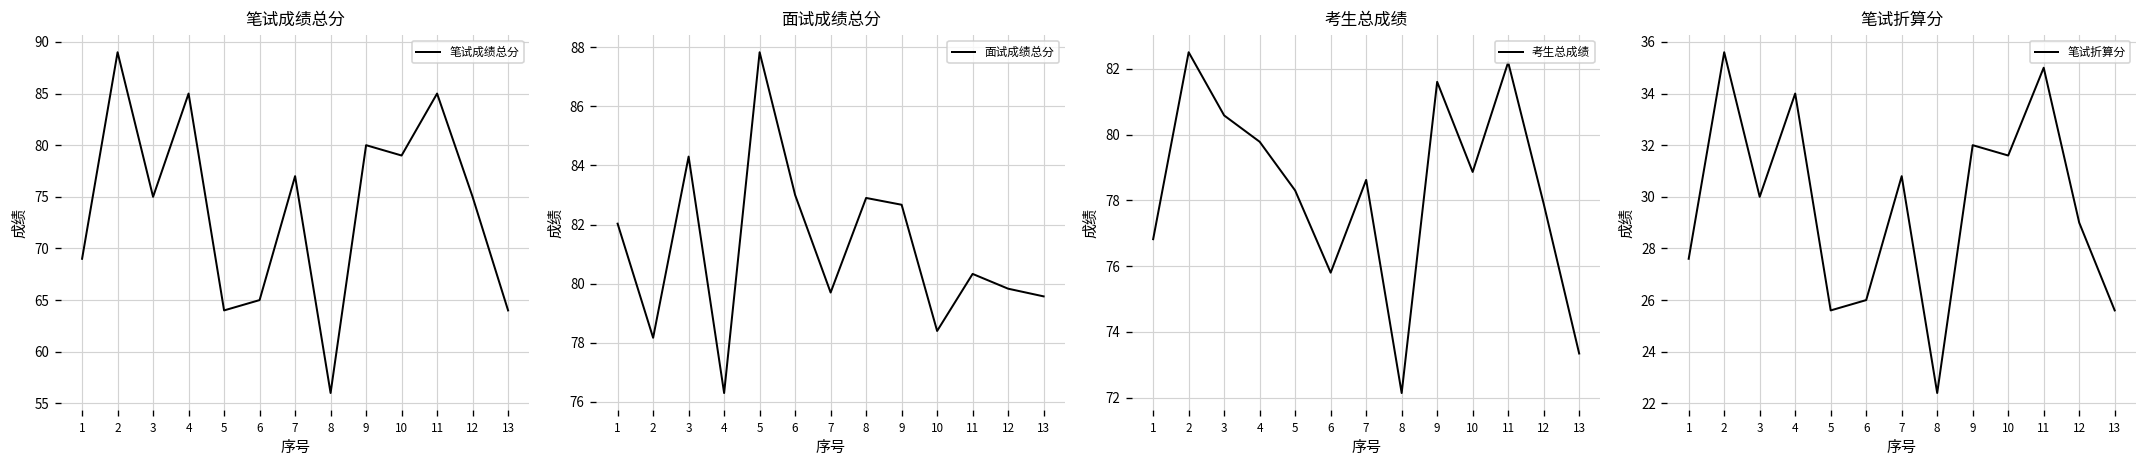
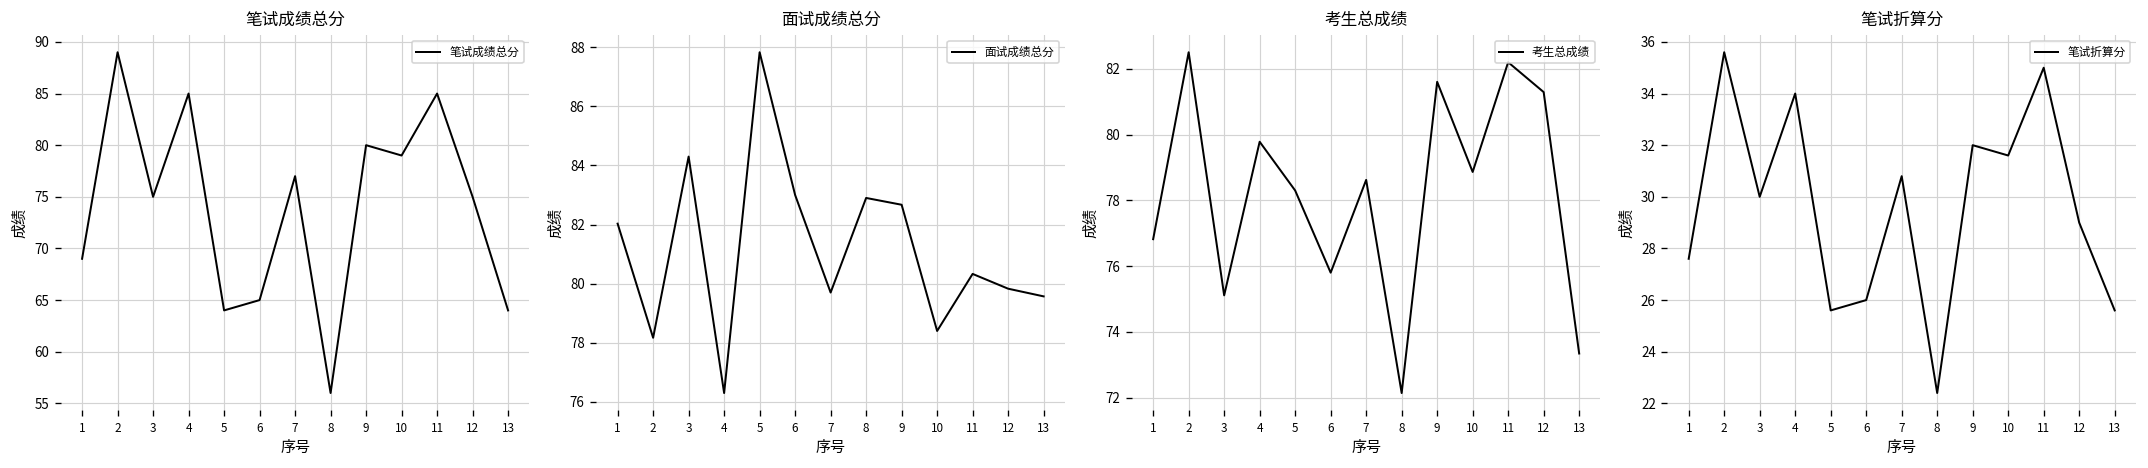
考生总成绩, 3: 80.6 -> 75.1
考生总成绩, 12: 77.9 -> 81.3
